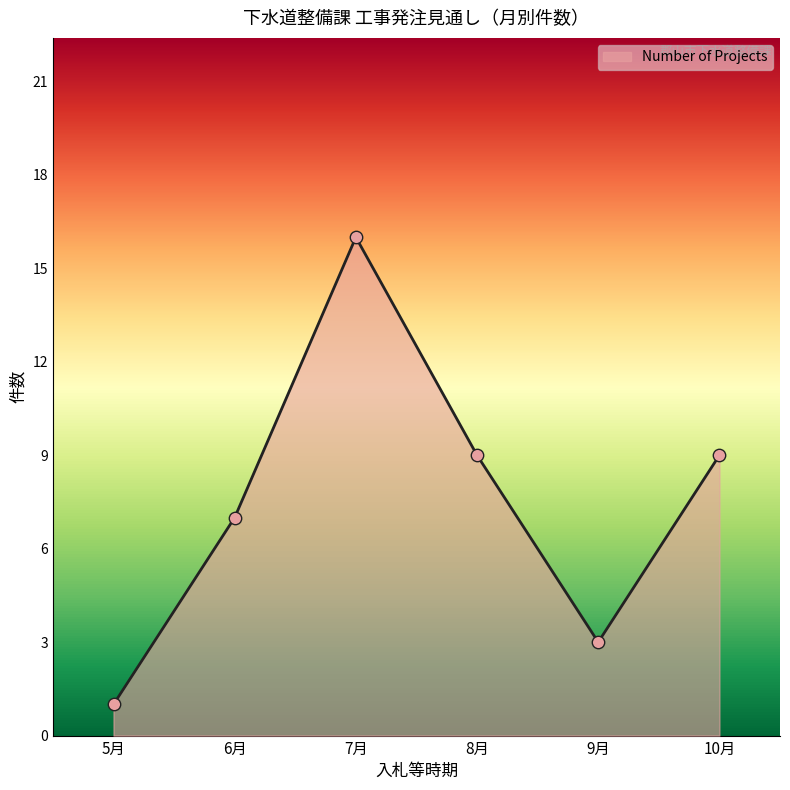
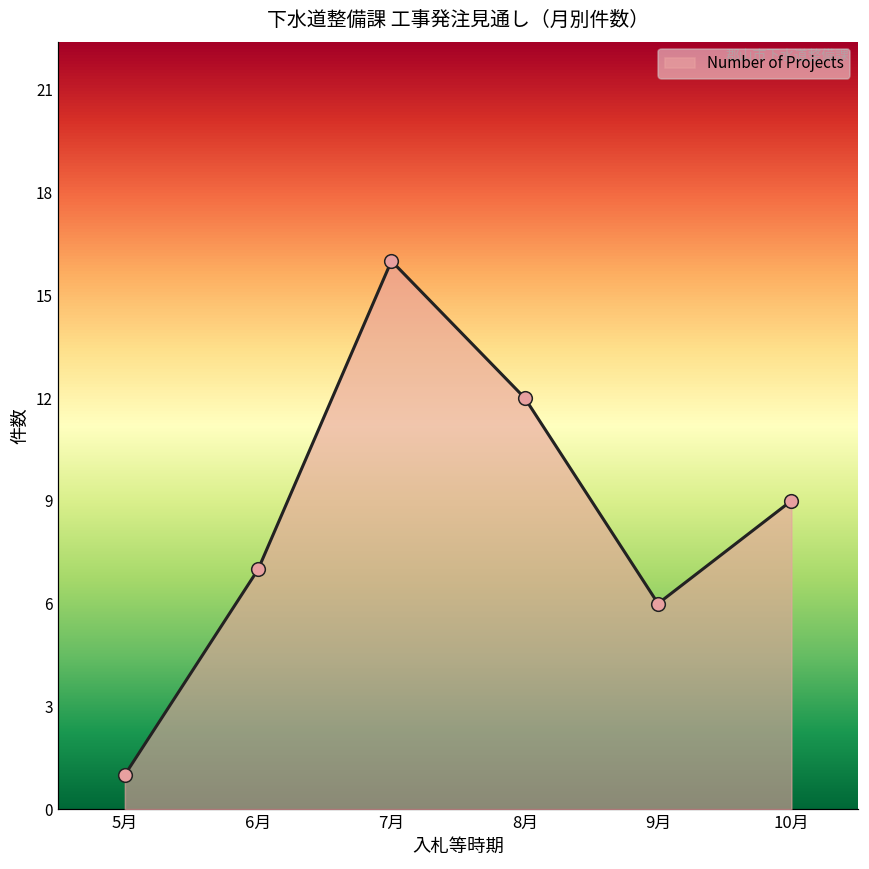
8月: 9 -> 12
9月: 3 -> 6
